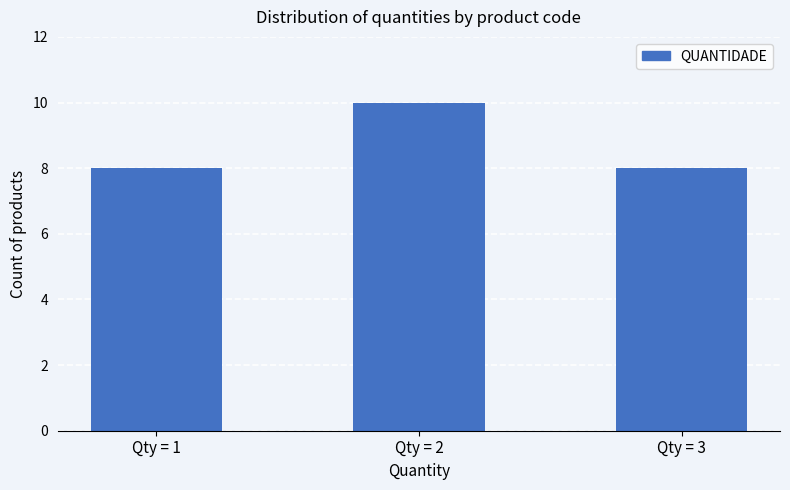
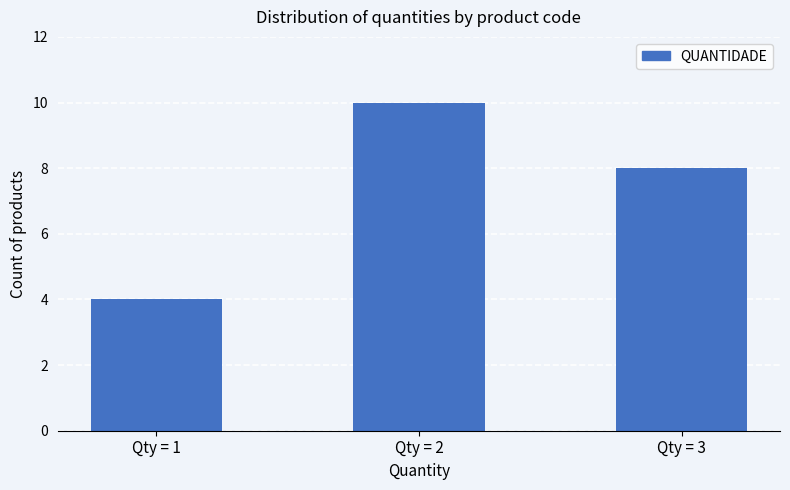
Qty = 1: 8 -> 4
